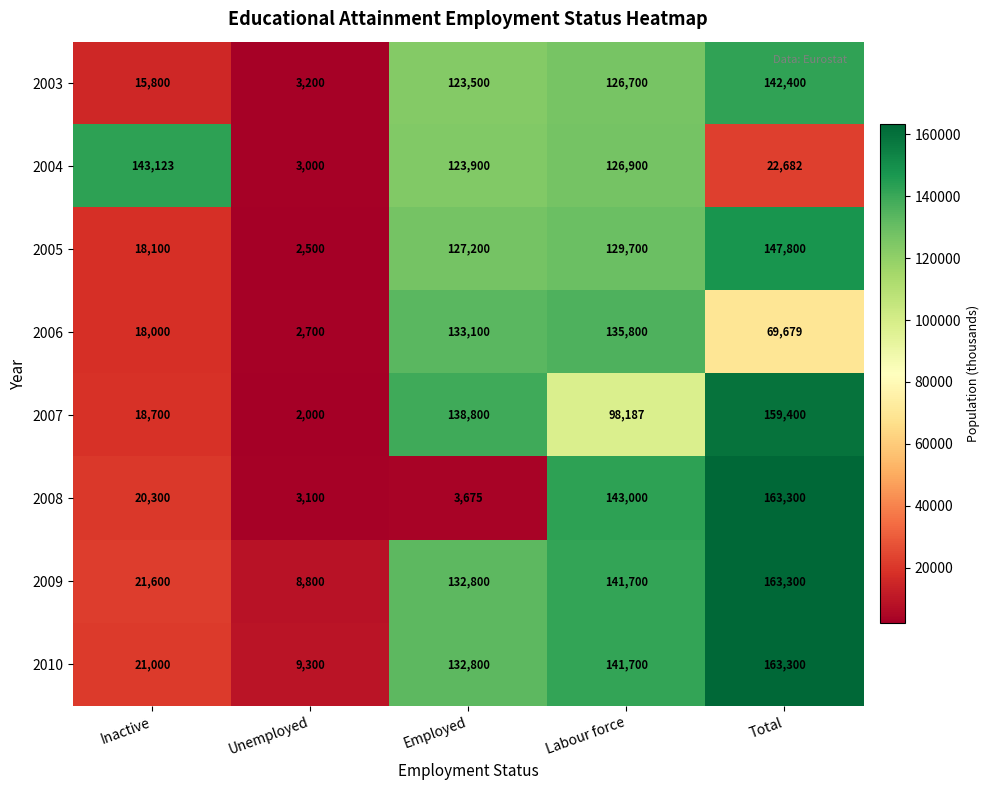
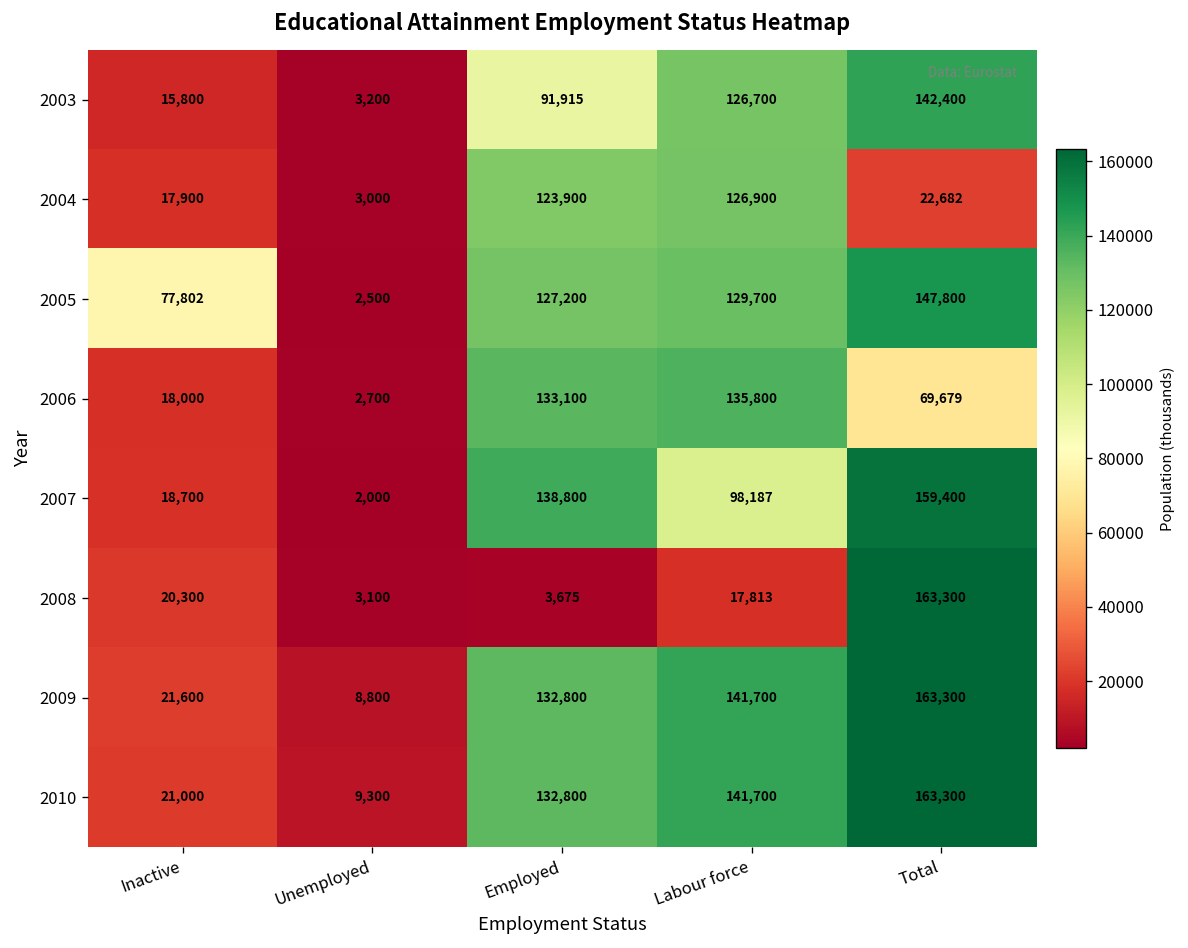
2003, Employed: 123,500 -> 91,915
2004, Inactive: 143,123 -> 17,900
2005, Inactive: 18,100 -> 77,802
2008, Labour force: 143,000 -> 17,813
